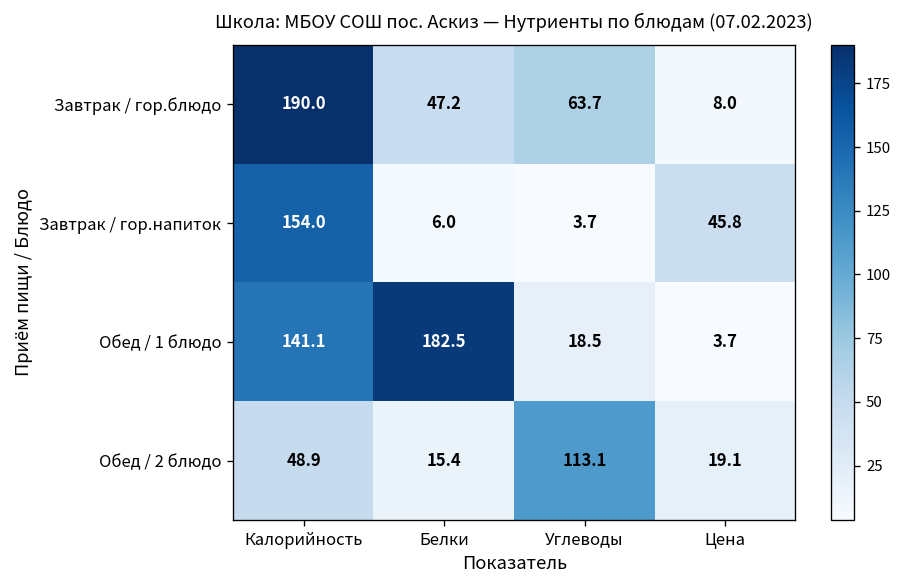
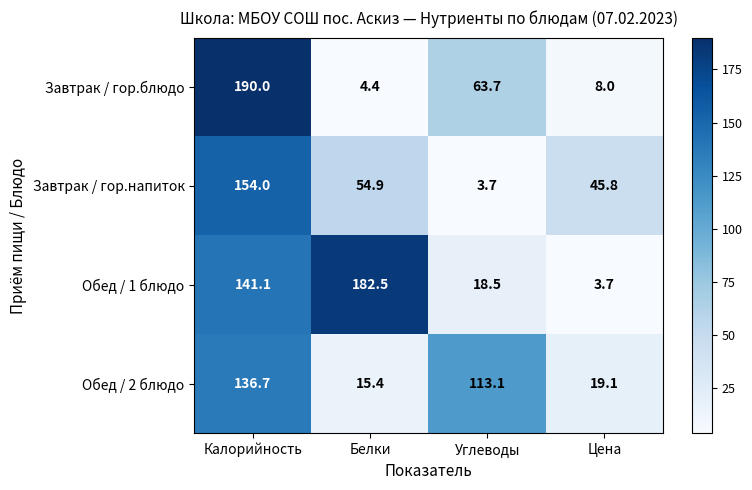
Завтрак / гор.блюдо, Белки: 47.2 -> 4.4
Завтрак / гор.напиток, Белки: 6.0 -> 54.9
Обед / 2 блюдо, Калорийность: 48.9 -> 136.7
